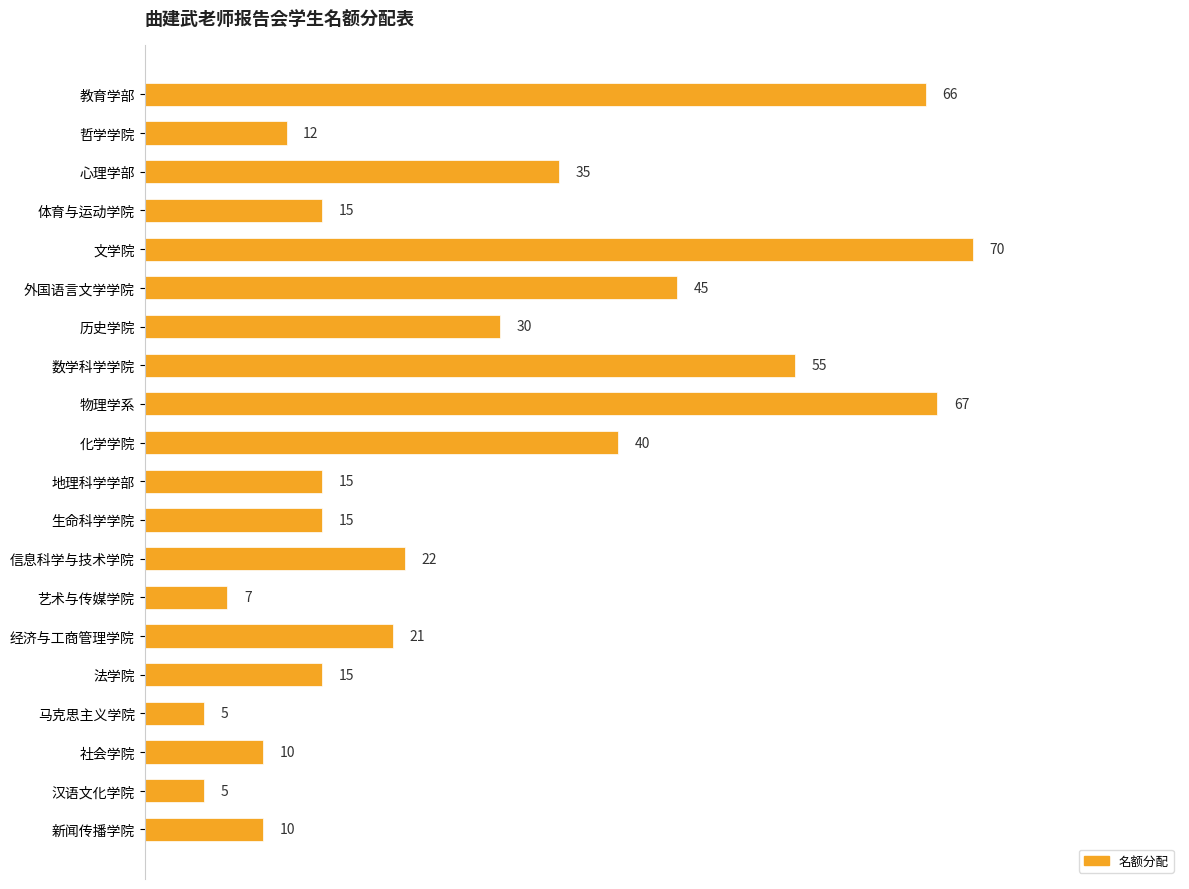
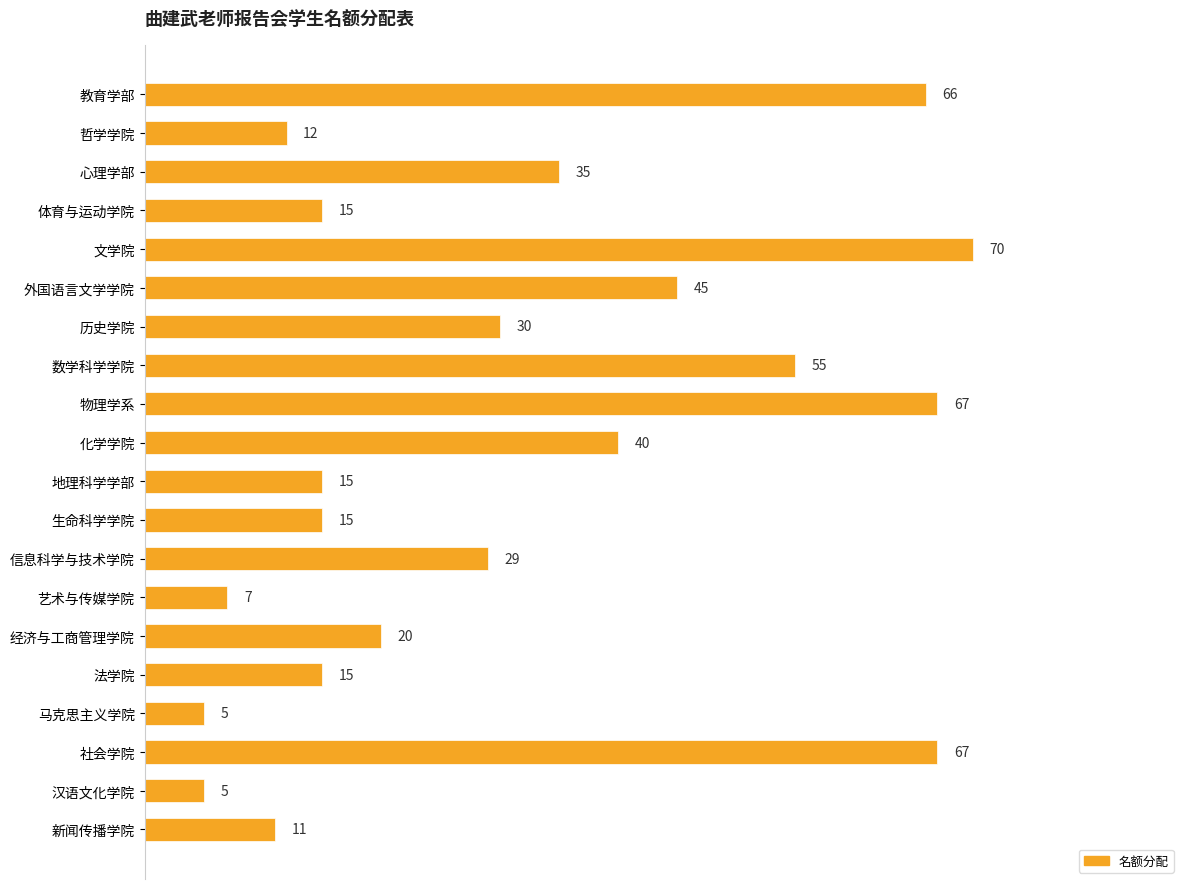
信息科学与技术学院: 22 -> 29
经济与工商管理学院: 21 -> 20
社会学院: 10 -> 67
新闻传播学院: 10 -> 11
